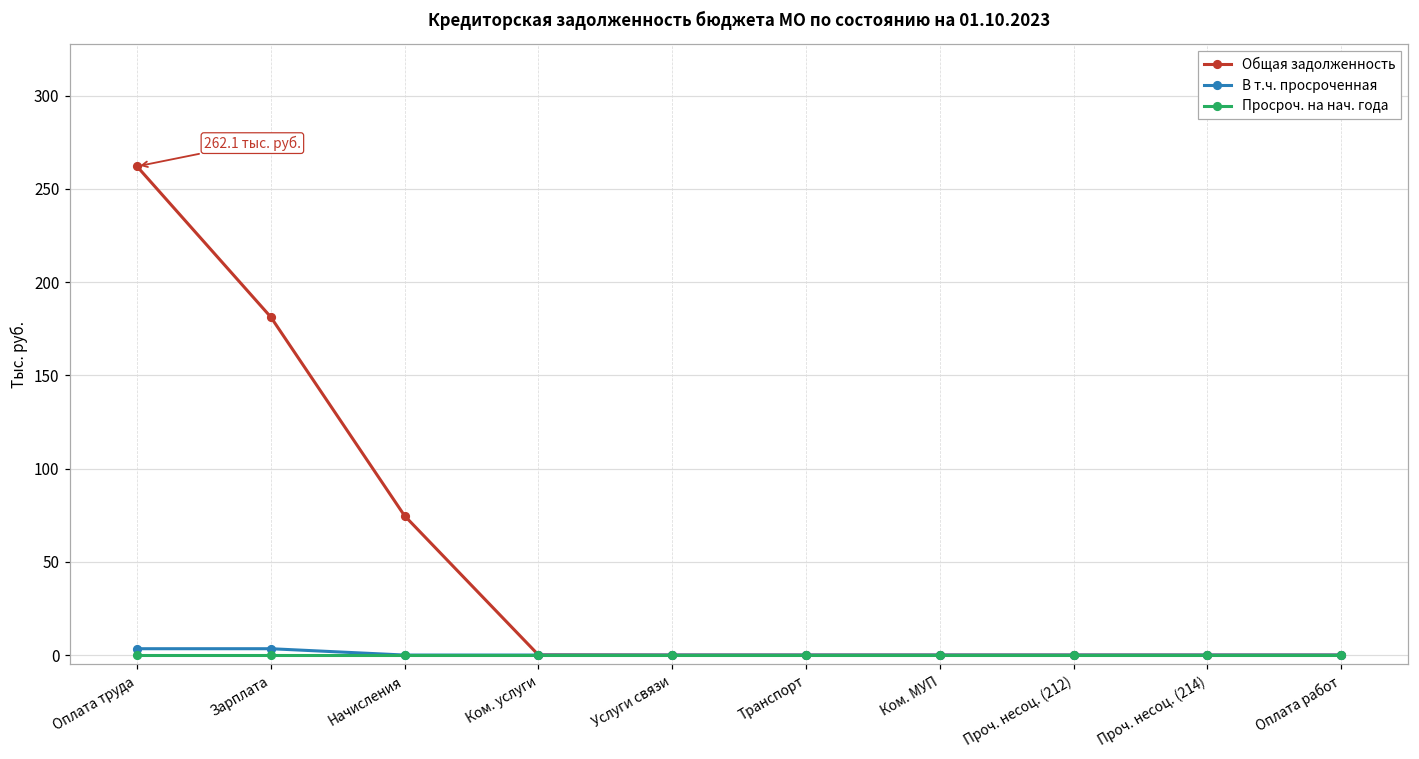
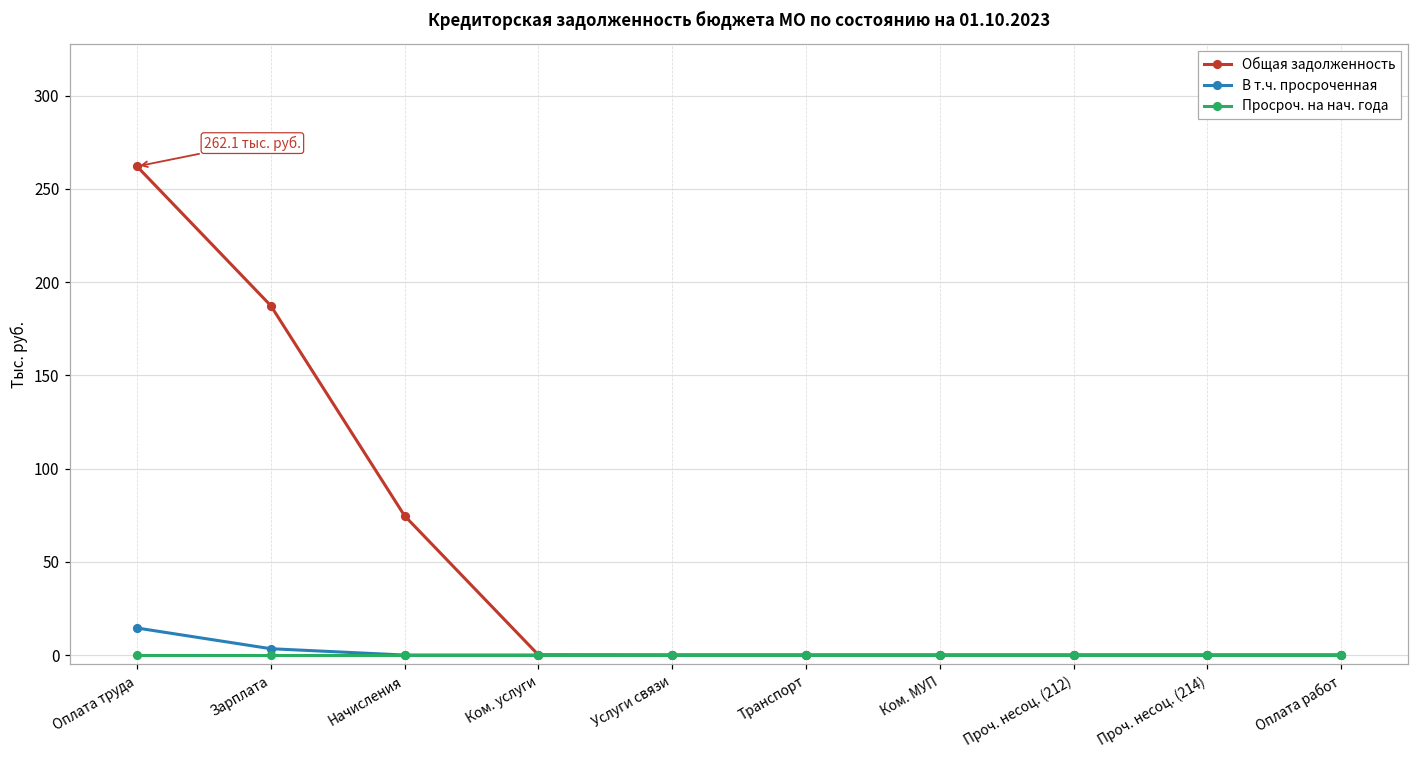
В т.ч. просроченная, Оплата труда: 3 -> 15
Общая задолженность, Зарплата: 181 -> 187
